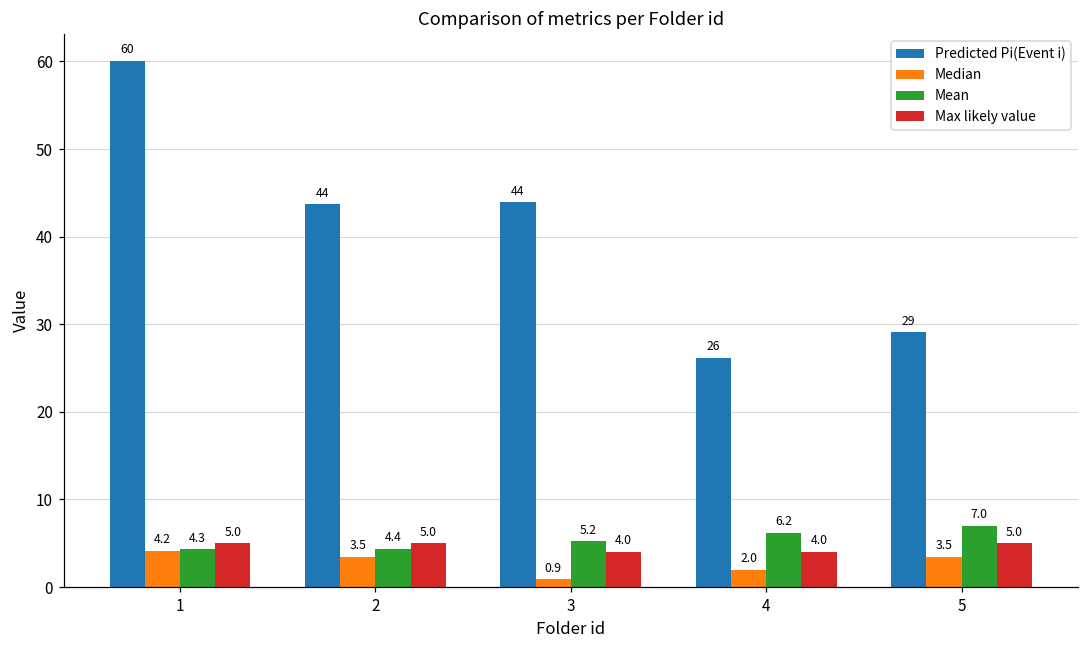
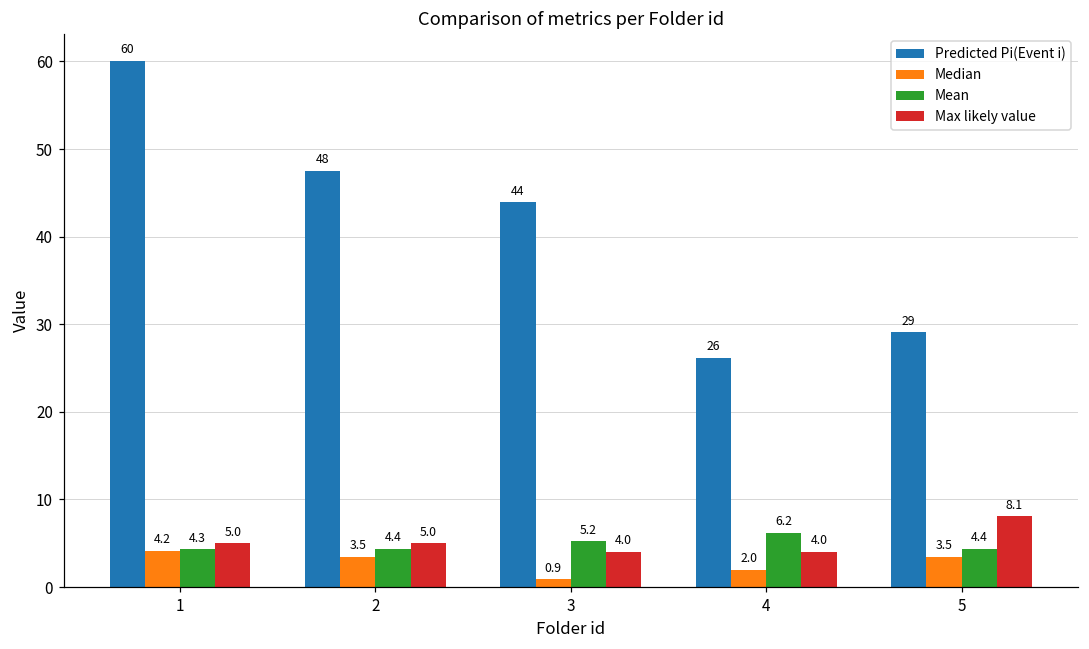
Predicted Pi(Event i), 2: 44 -> 48
Mean, 5: 7.0 -> 4.4
Max likely value, 5: 5.0 -> 8.1
